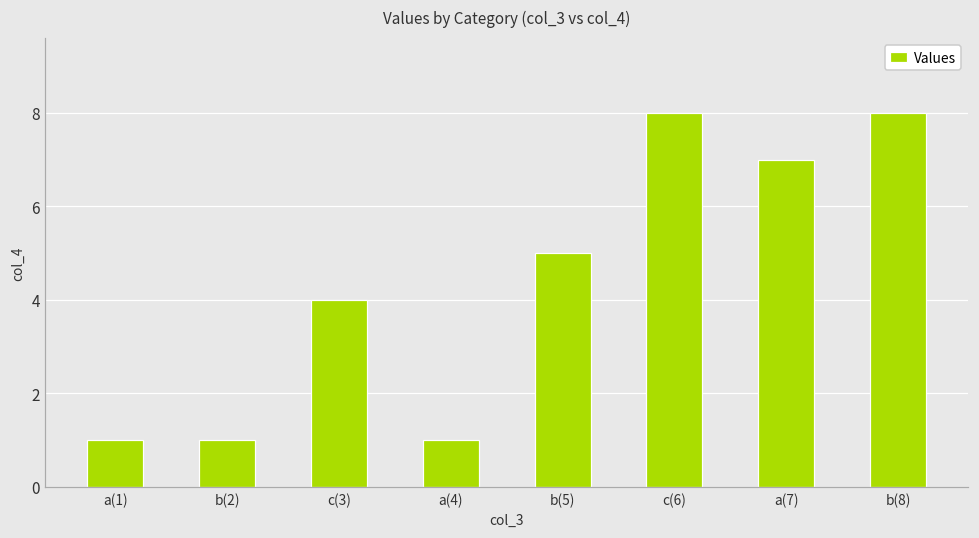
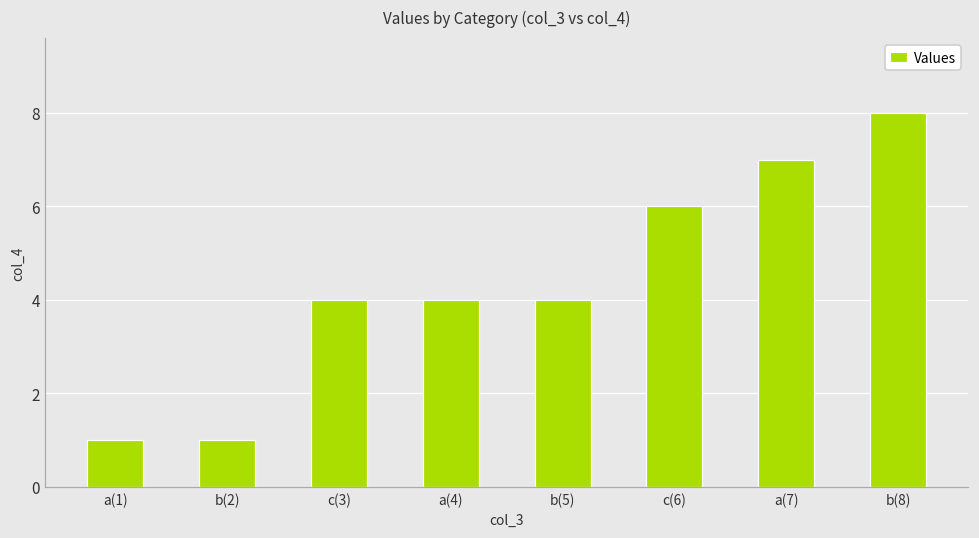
a(4): 1 -> 4
b(5): 5 -> 4
c(6): 8 -> 6
